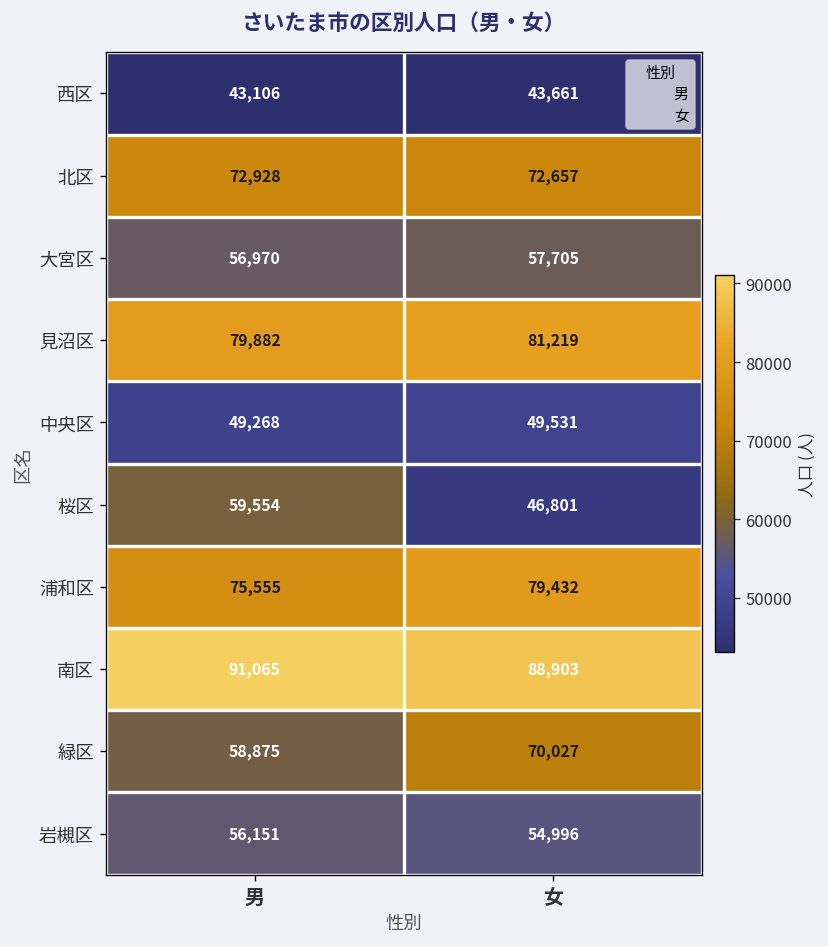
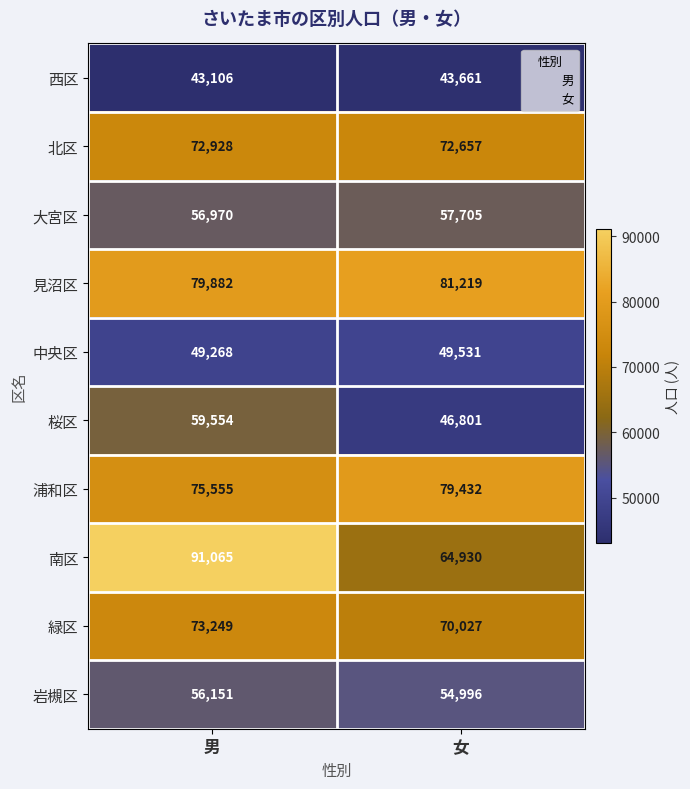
南区, 女: 88,903 -> 64,930
緑区, 男: 58,875 -> 73,249
